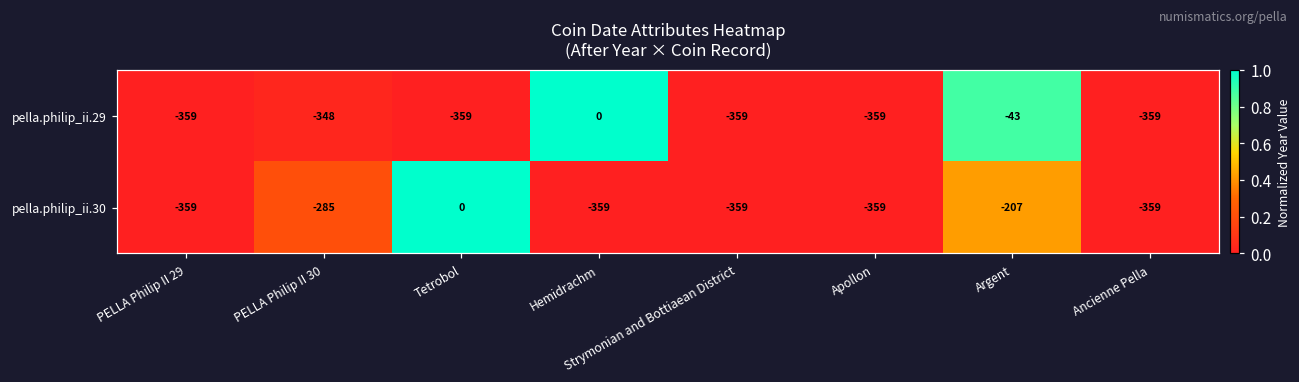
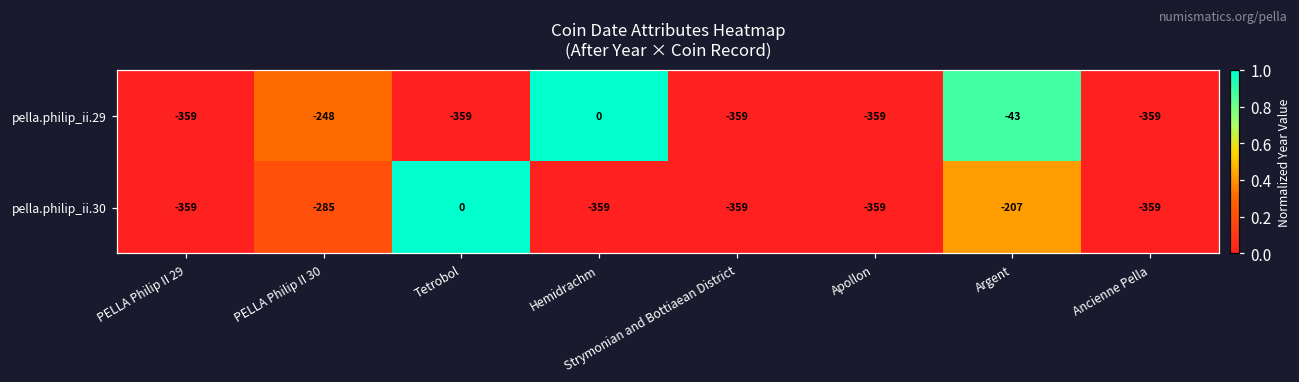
pella.philip_ii.29, PELLA Philip II 30: -348 -> -248
